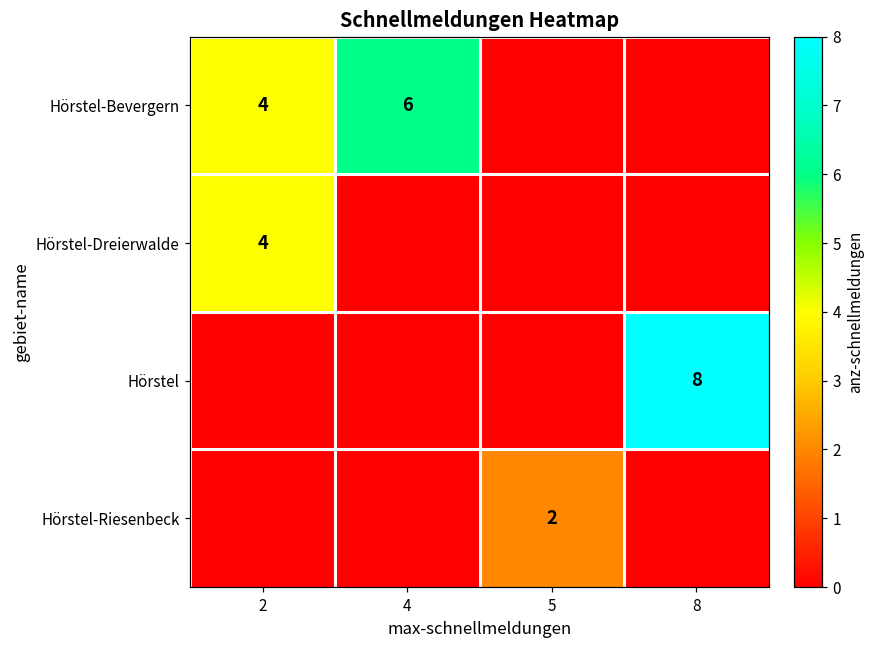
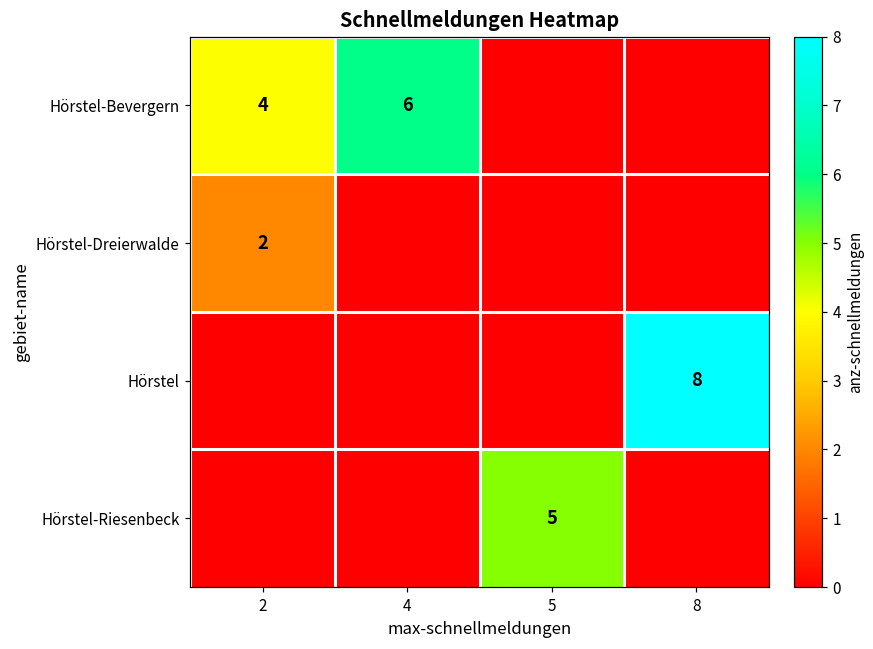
Hörstel-Dreierwalde, 2: 4 -> 2
Hörstel-Riesenbeck, 5: 2 -> 5
